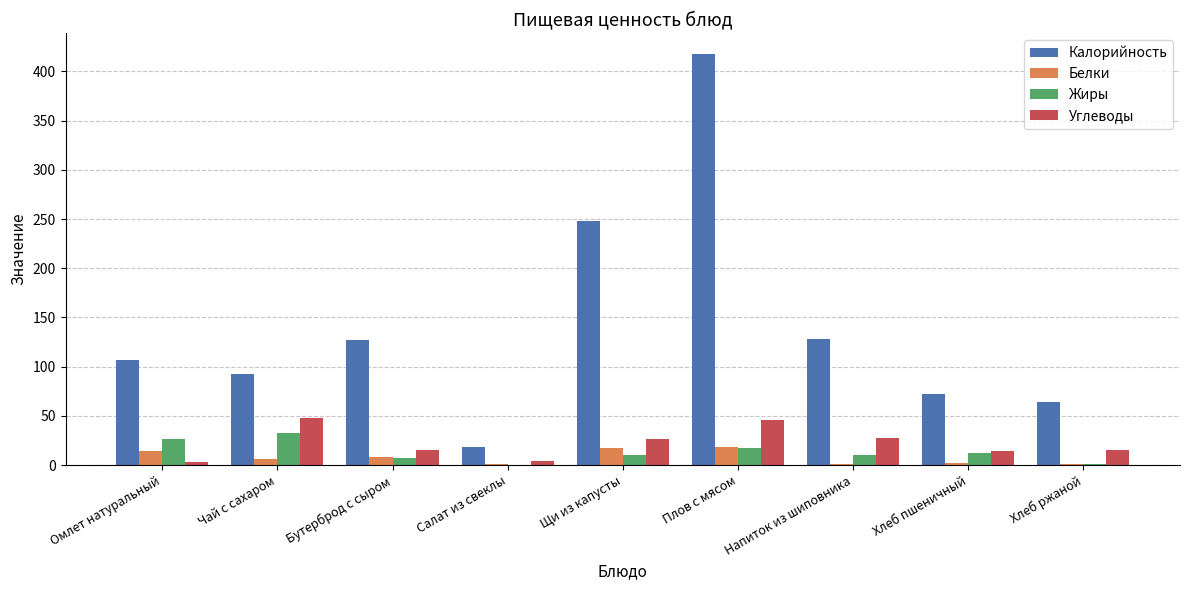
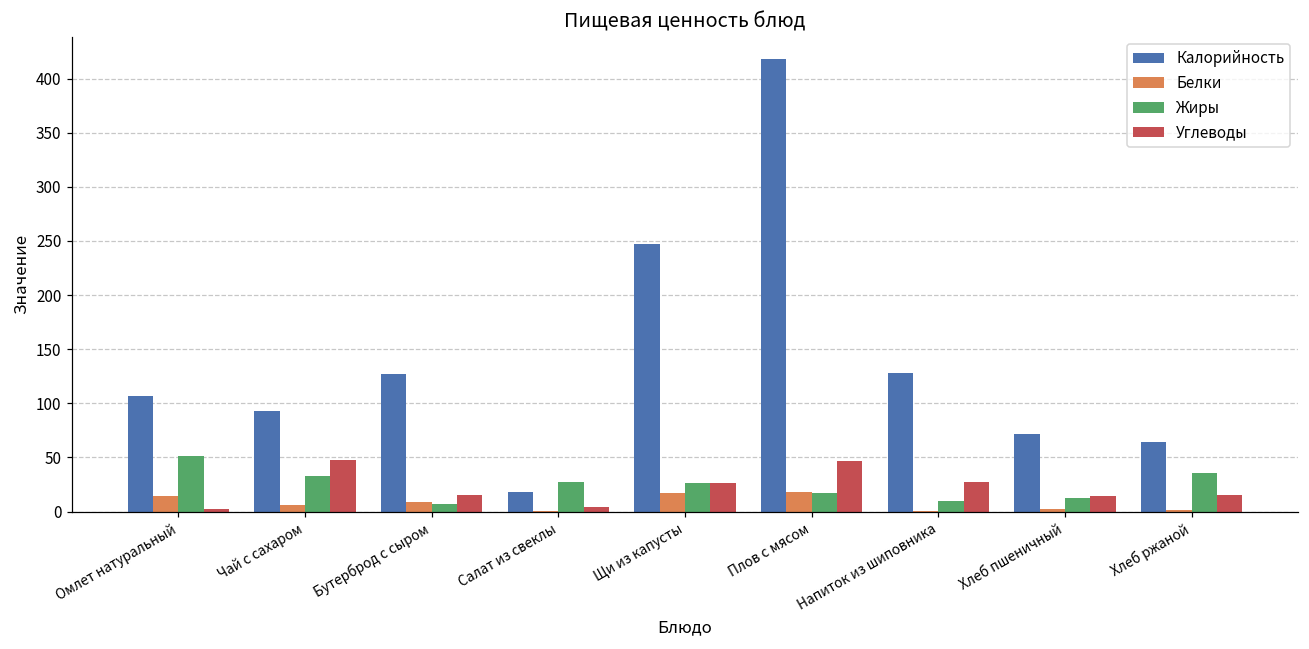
Жиры, Омлет натуральный: 30 -> 50
Жиры, Салат из свеклы: 0 -> 30
Жиры, Щи из капусты: 10 -> 30
Жиры, Хлеб ржаной: 0 -> 40
